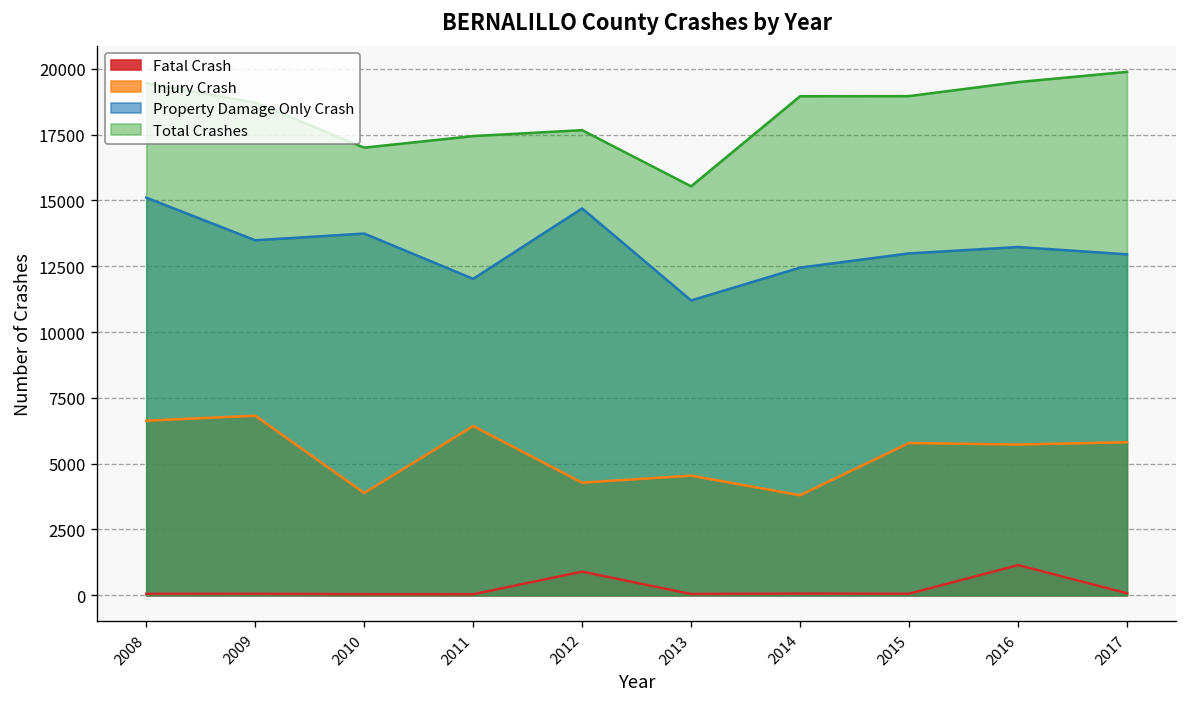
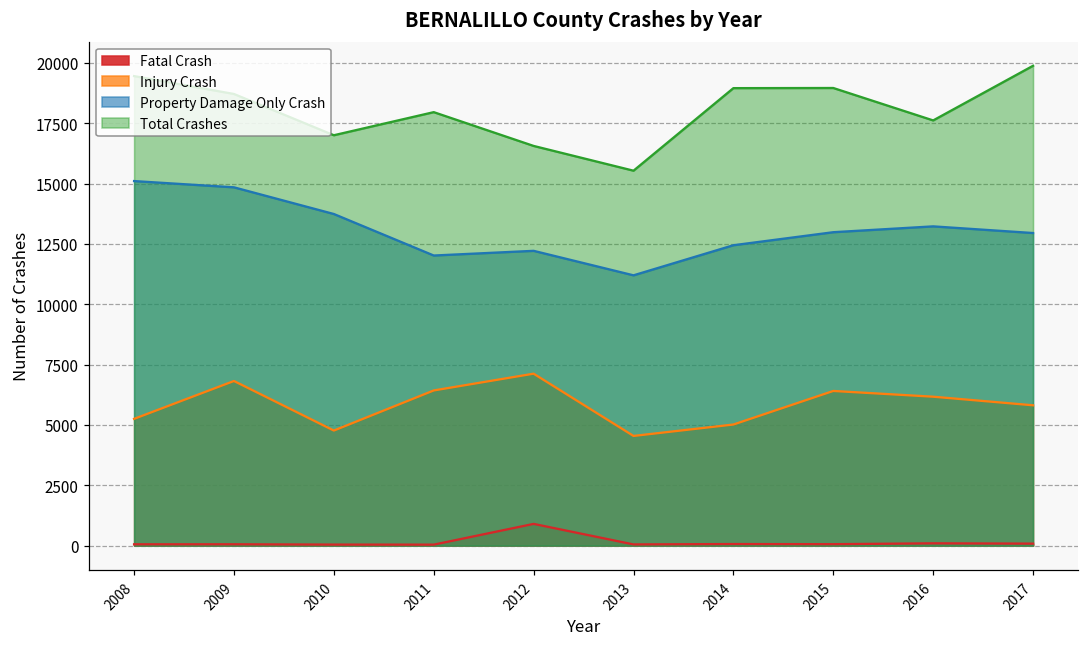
Injury Crash, 2008: 6600 -> 5300
Property Damage Only Crash, 2009: 13500 -> 14800
Injury Crash, 2010: 3900 -> 4800
Total Crashes, 2011: 17400 -> 18000
Injury Crash, 2012: 4300 -> 7100
Property Damage Only Crash, 2012: 14700 -> 12200
Total Crashes, 2012: 17700 -> 16600
Injury Crash, 2014: 3800 -> 5000
Injury Crash, 2015: 5800 -> 6400
Fatal Crash, 2016: 1100 -> 100
Injury Crash, 2016: 5700 -> 6200
Total Crashes, 2016: 19500 -> 17600
